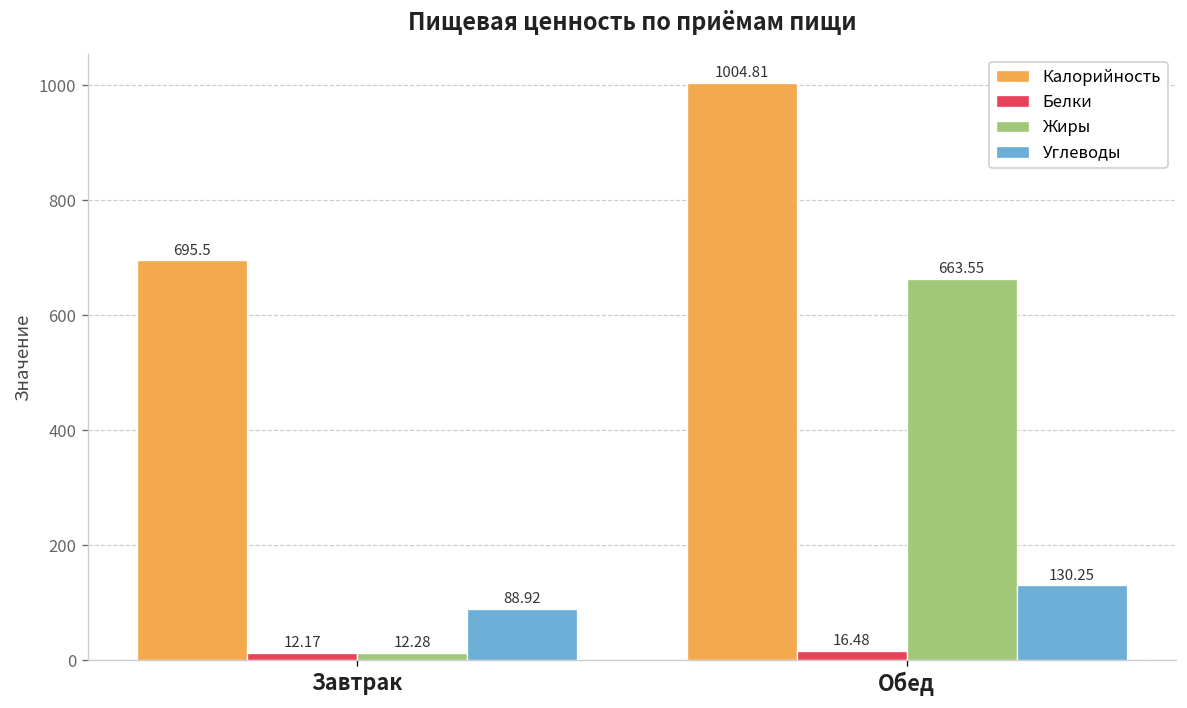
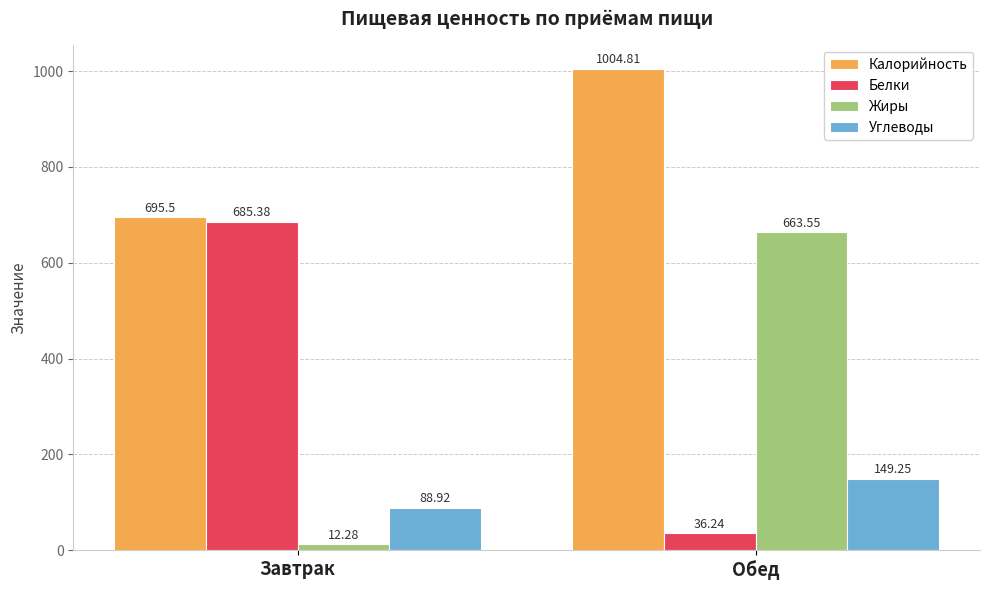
Белки, Завтрак: 12.17 -> 685.38
Белки, Обед: 16.48 -> 36.24
Углеводы, Обед: 130.25 -> 149.25
